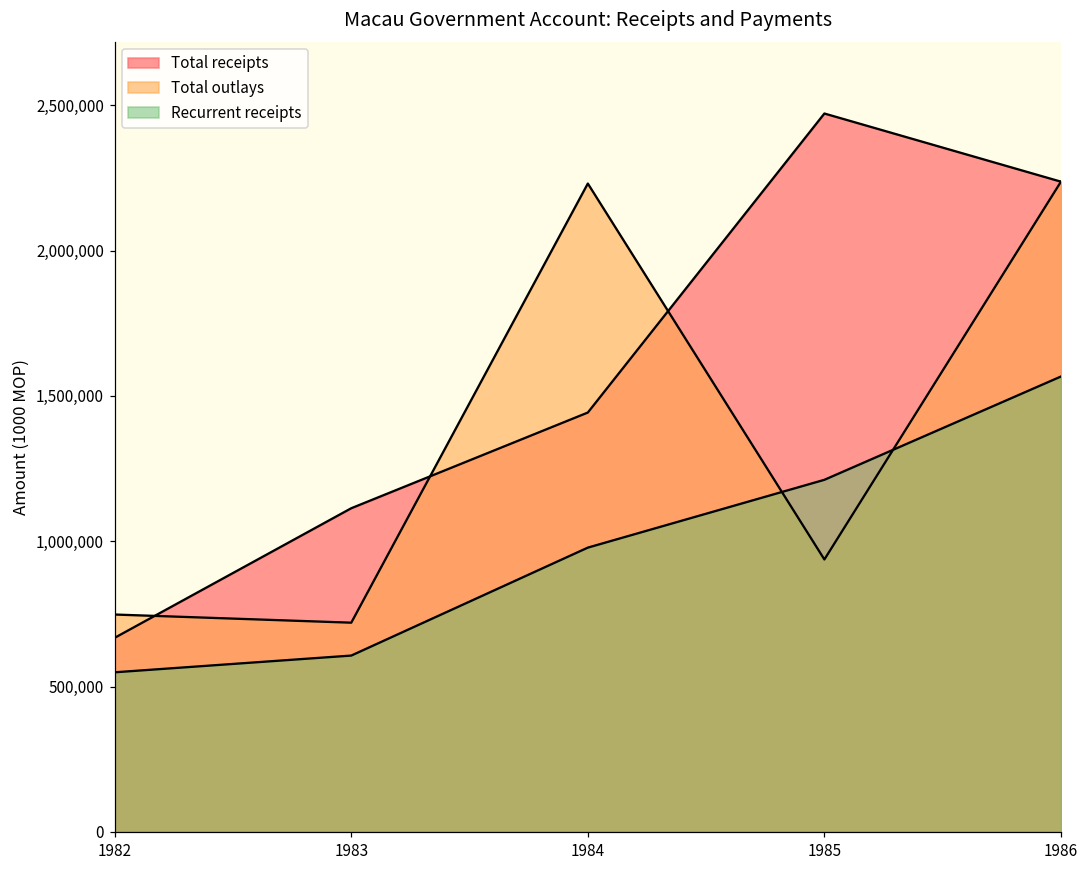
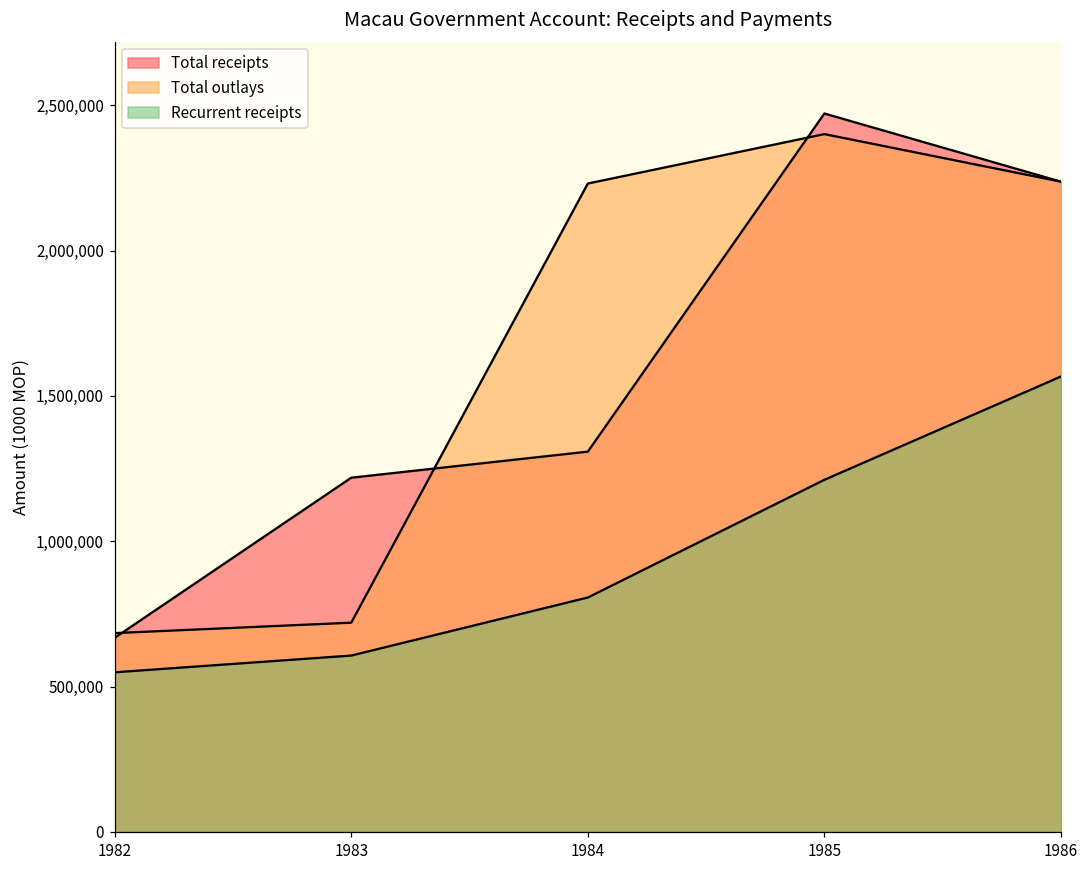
Total outlays, 1982: 750,000 -> 680,000
Total receipts, 1983: 1,110,000 -> 1,220,000
Total receipts, 1984: 1,440,000 -> 1,310,000
Recurrent receipts, 1984: 980,000 -> 810,000
Total outlays, 1985: 940,000 -> 2,400,000
